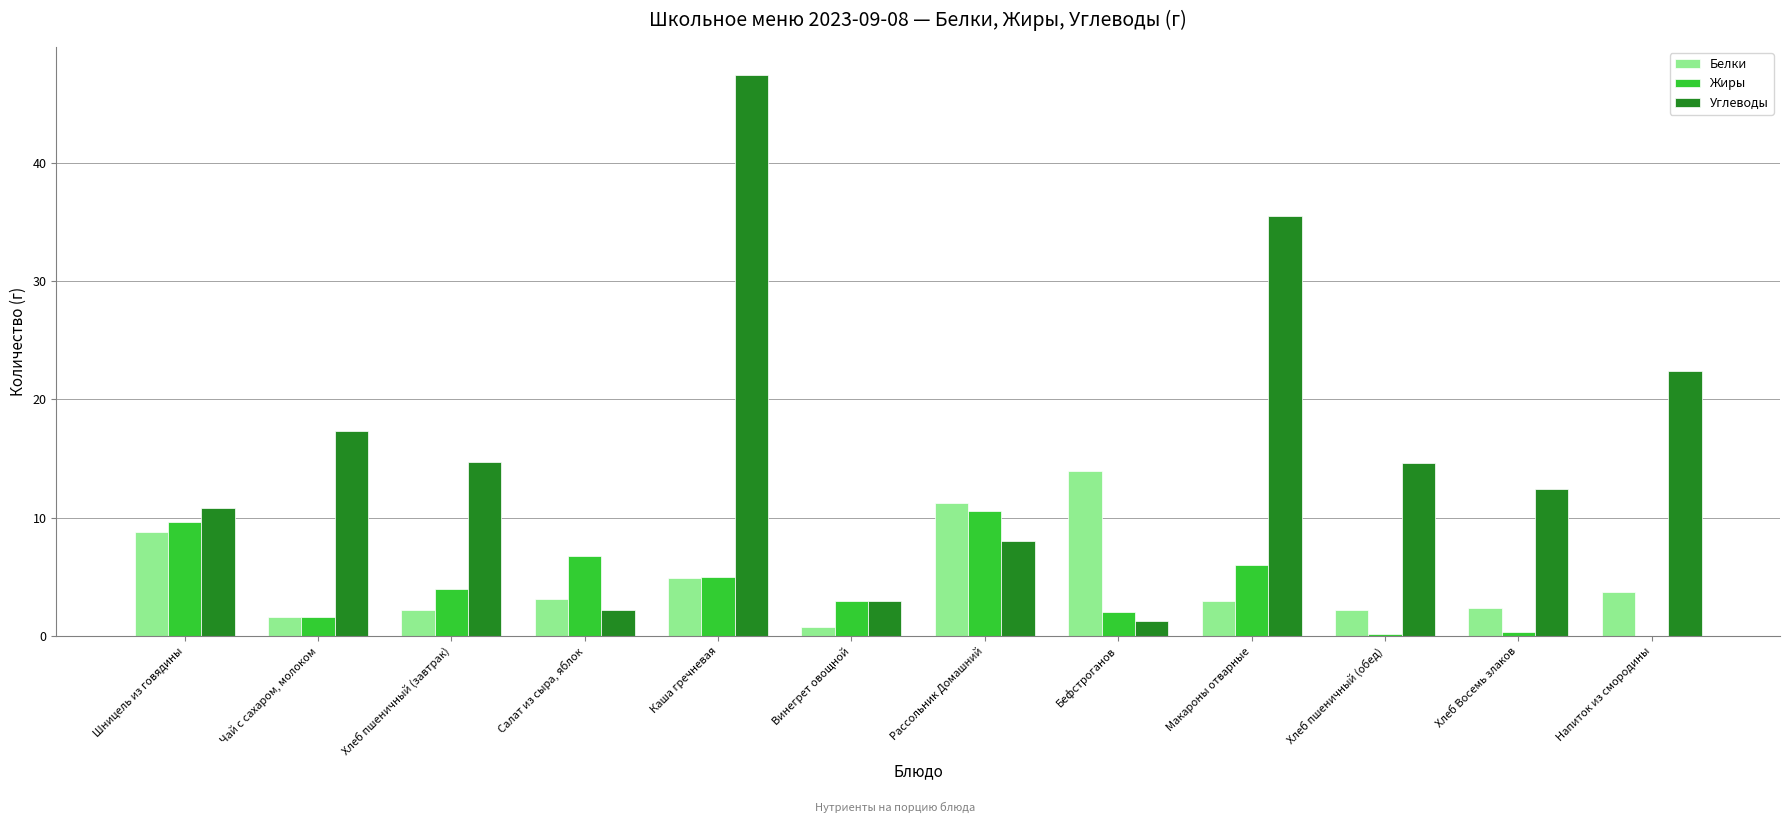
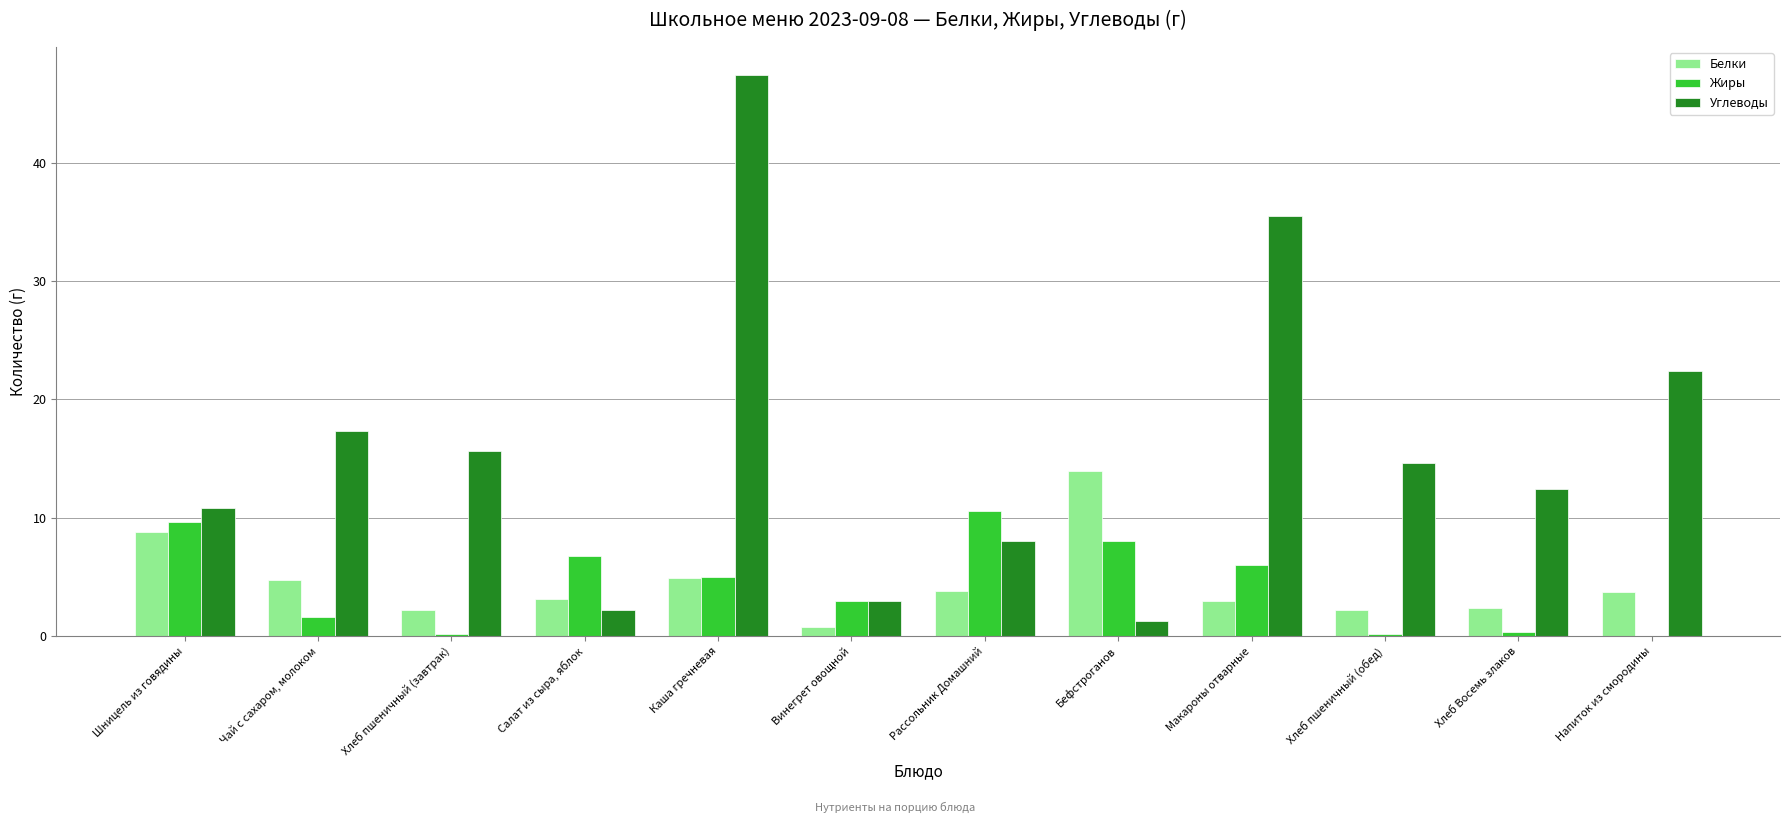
Белки, Чай с сахаром, молоком: 1.6 -> 4.7
Жиры, Хлеб пшеничный (завтрак): 4.0 -> 0.2
Углеводы, Хлеб пшеничный (завтрак): 14.7 -> 15.6
Белки, Рассольник Домашний: 11.2 -> 3.8
Жиры, Бефстроганов: 2 -> 8
